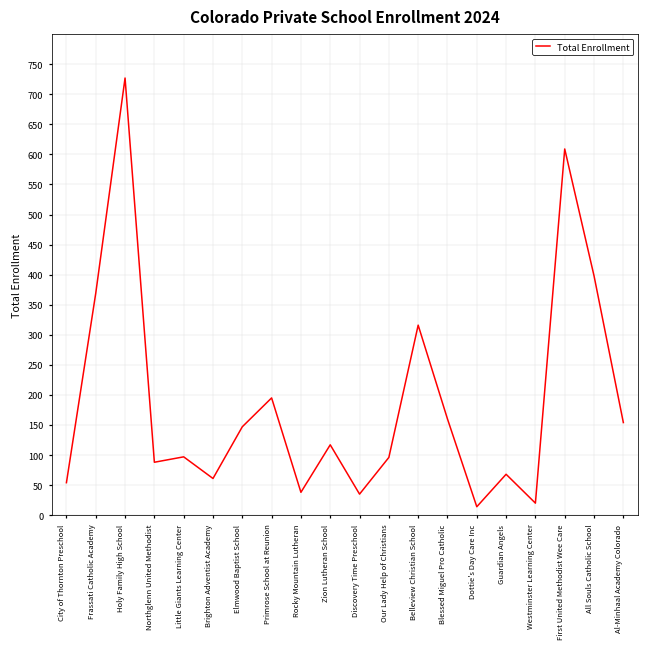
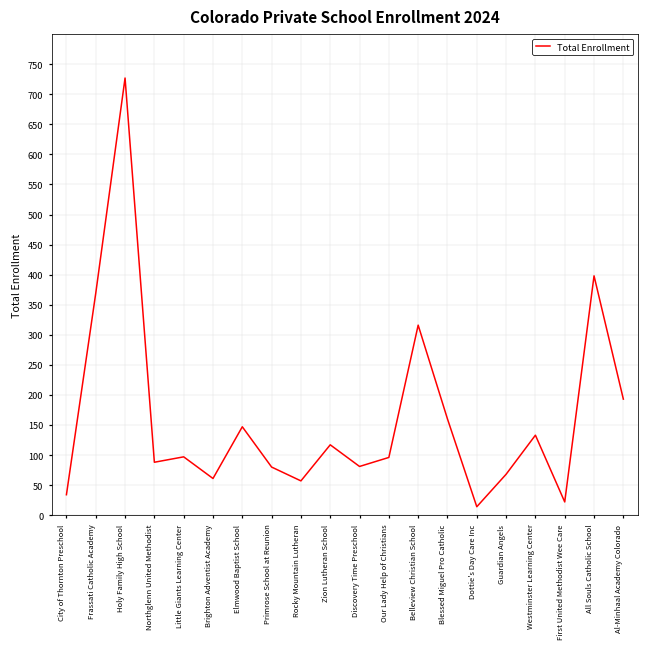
City of Thornton Preschool: 50 -> 30
Primrose School at Reunion: 200 -> 80
Rocky Mountain Lutheran: 40 -> 60
Discovery Time Preschool: 40 -> 80
Westminster Learning Center: 20 -> 130
First United Methodist Wee Care: 610 -> 20
Al-Minhaal Academy Colorado: 150 -> 190
